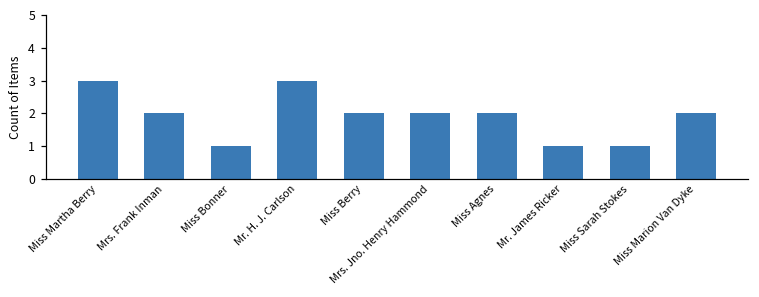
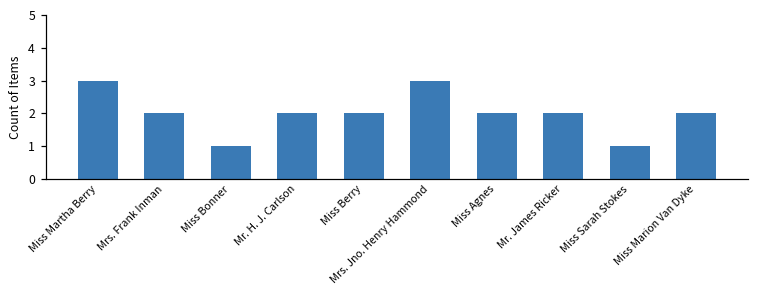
Mr. H. J. Carlson: 3 -> 2
Mrs. Jno. Henry Hammond: 2 -> 3
Mr. James Ricker: 1 -> 2
